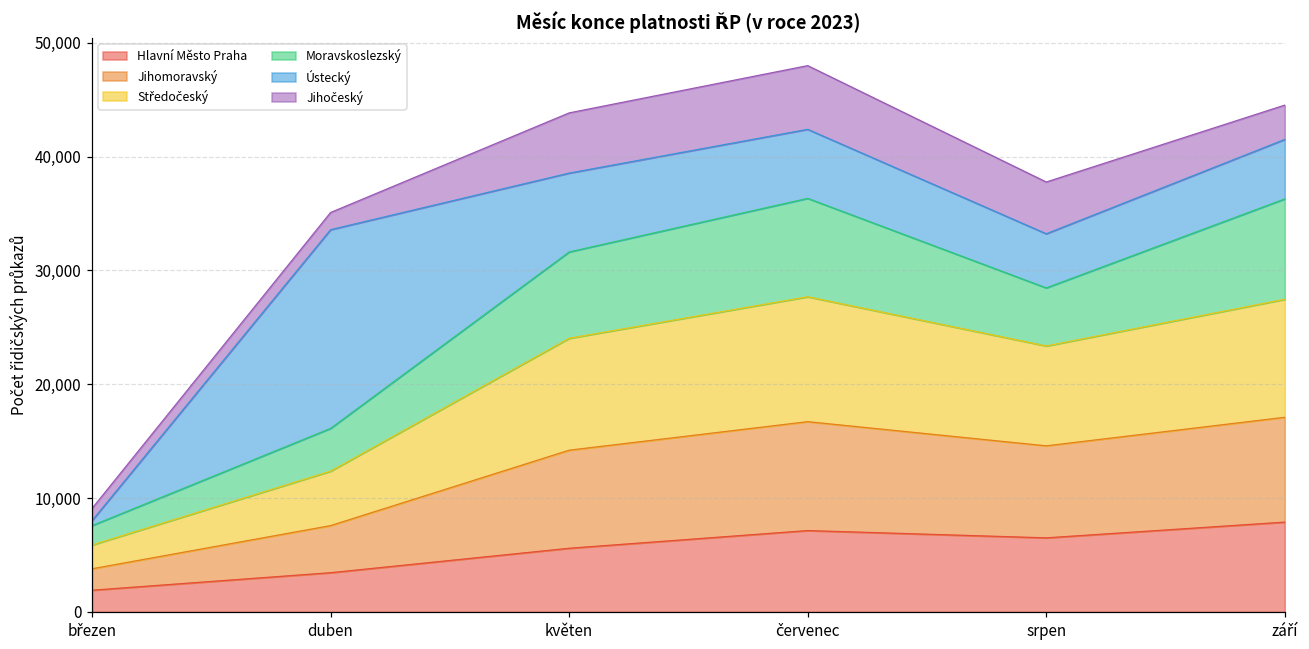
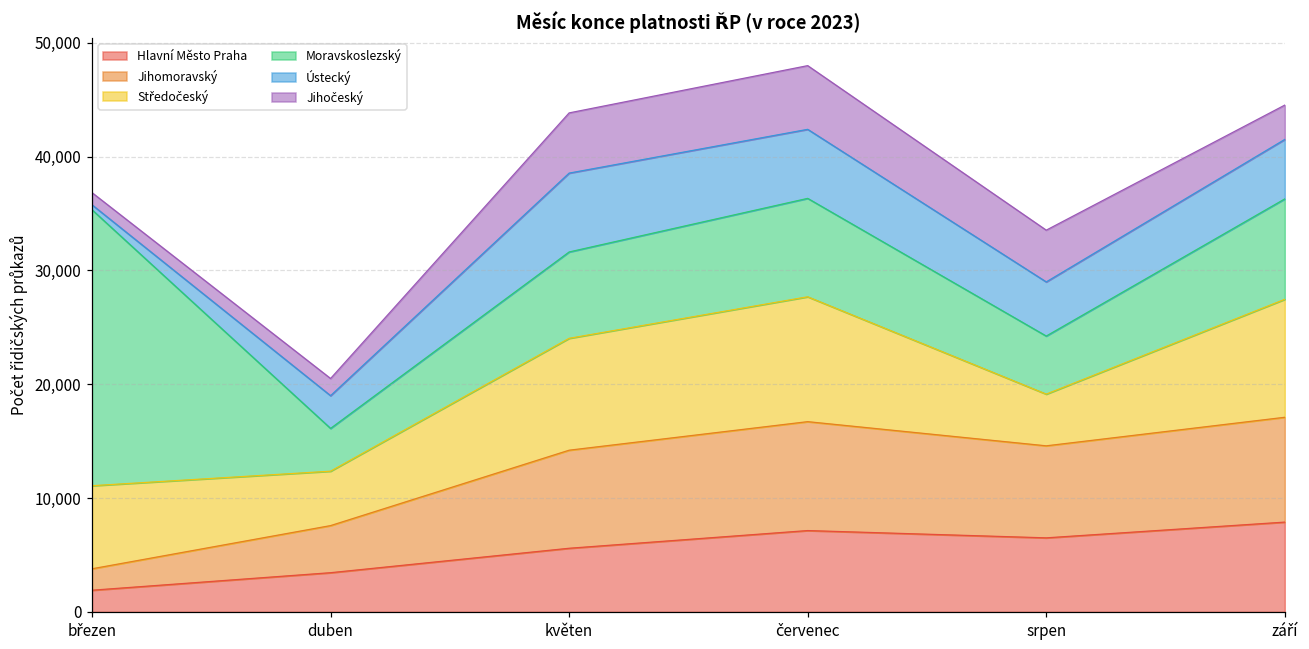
Středočeský, březen: 2,100 -> 7,300
Moravskoslezský, březen: 1,700 -> 24,200
Ústecký, duben: 17,500 -> 2,900
Středočeský, srpen: 8,800 -> 4,500
